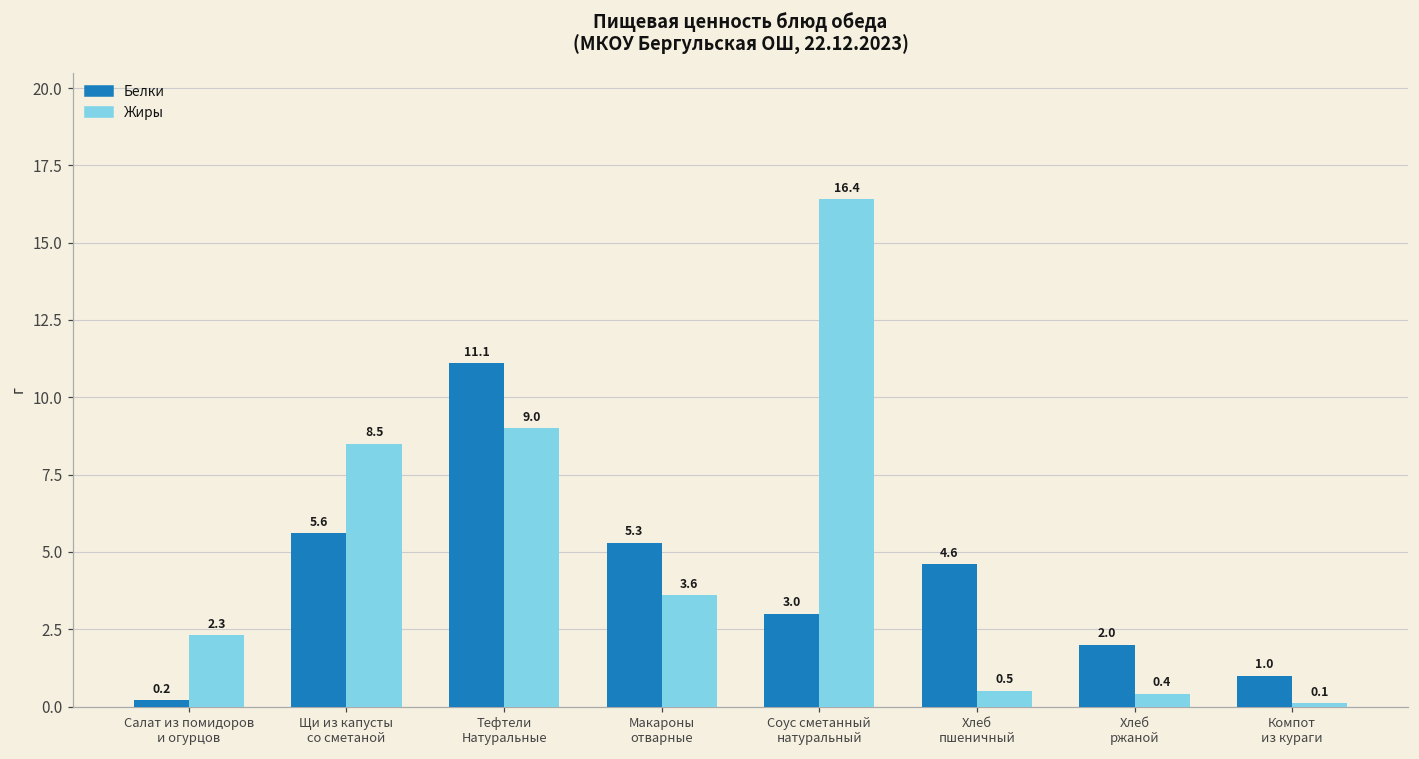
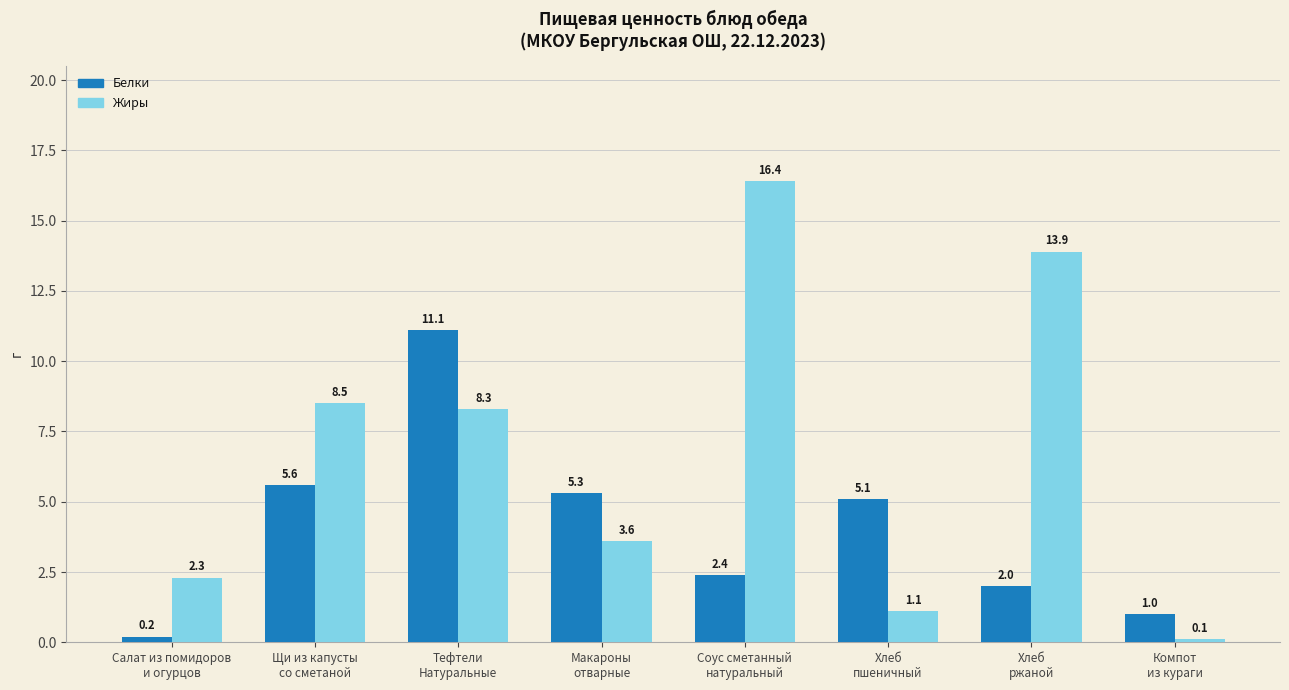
Жиры, Тефтели Натуральные: 9.0 -> 8.3
Белки, Соус сметанный натуральный: 3.0 -> 2.4
Белки, Хлеб пшеничный: 4.6 -> 5.1
Жиры, Хлеб пшеничный: 0.5 -> 1.1
Жиры, Хлеб ржаной: 0.4 -> 13.9
